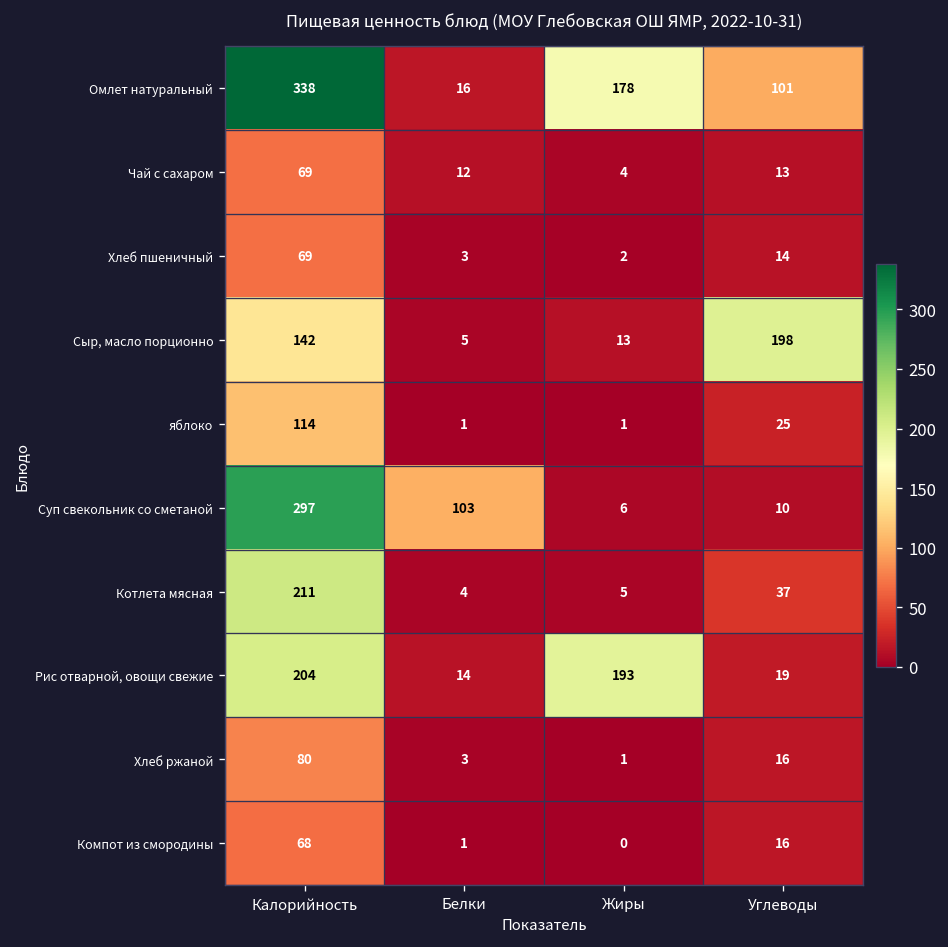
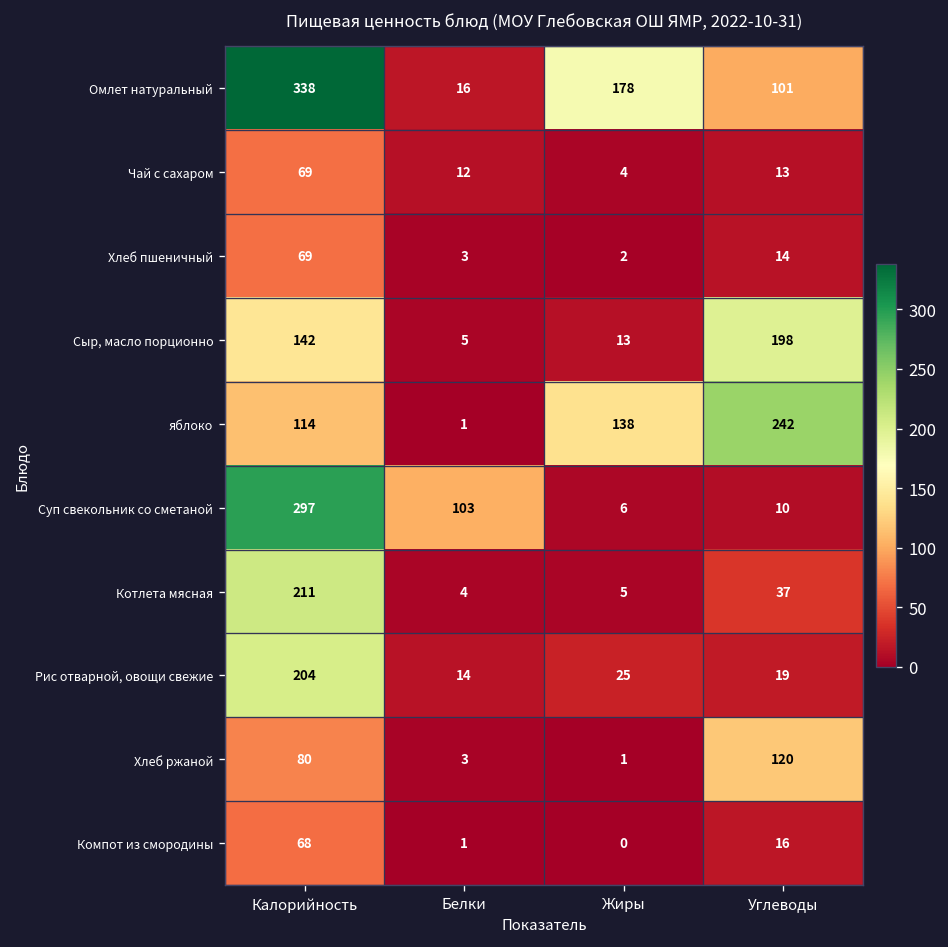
яблоко, Жиры: 1 -> 138
яблоко, Углеводы: 25 -> 242
Рис отварной, овощи свежие, Жиры: 193 -> 25
Хлеб ржаной, Углеводы: 16 -> 120
